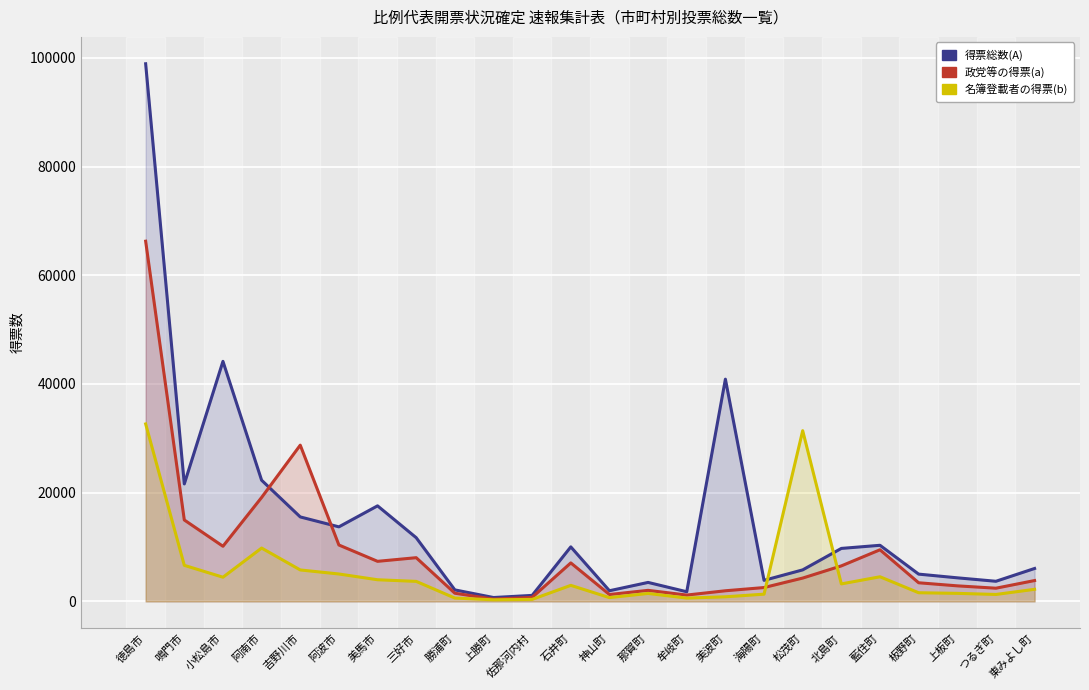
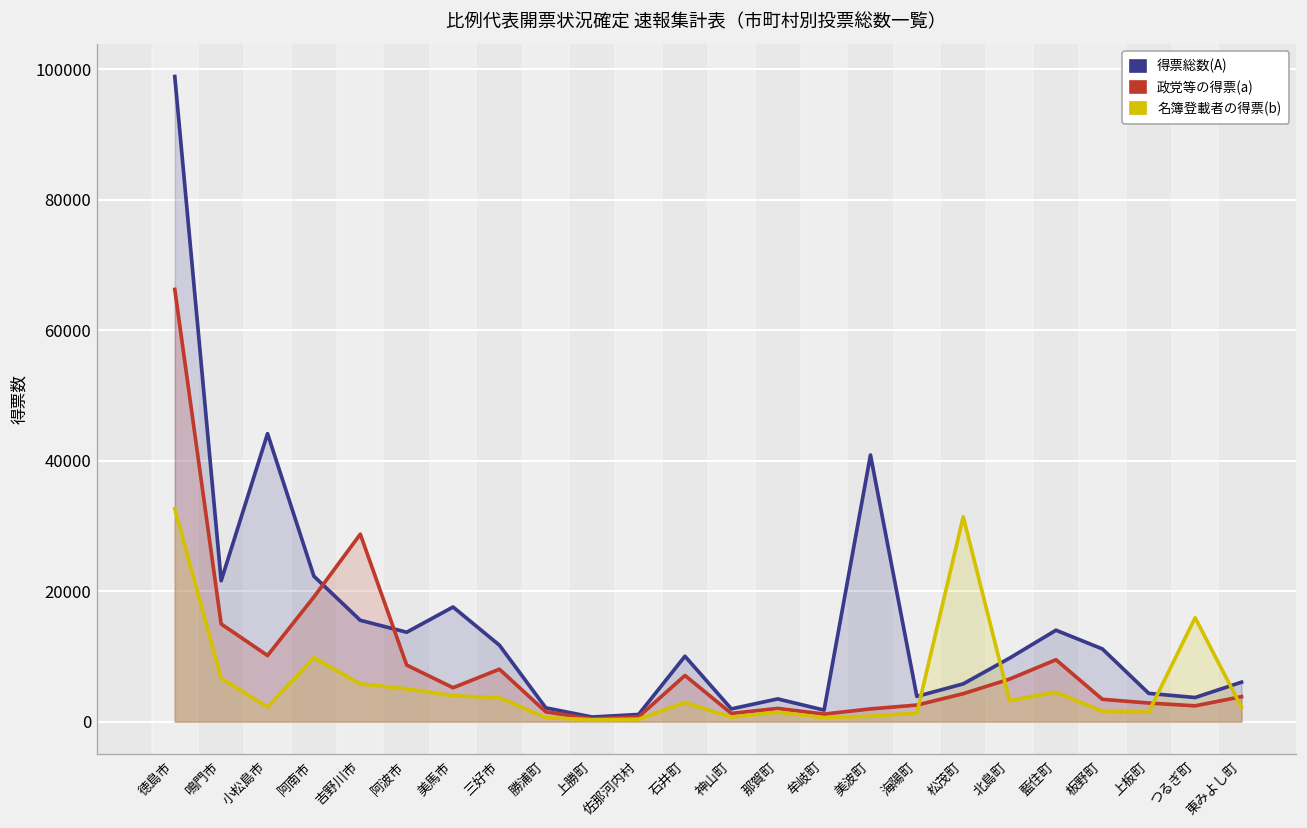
名簿登載者の得票(b), 小松島市: 4000 -> 2000
政党等の得票(a), 阿波市: 10000 -> 9000
政党等の得票(a), 美馬市: 7000 -> 5000
得票総数(A), 藍住町: 10000 -> 14000
得票総数(A), 板野町: 5000 -> 11000
名簿登載者の得票(b), つるぎ町: 1000 -> 16000
